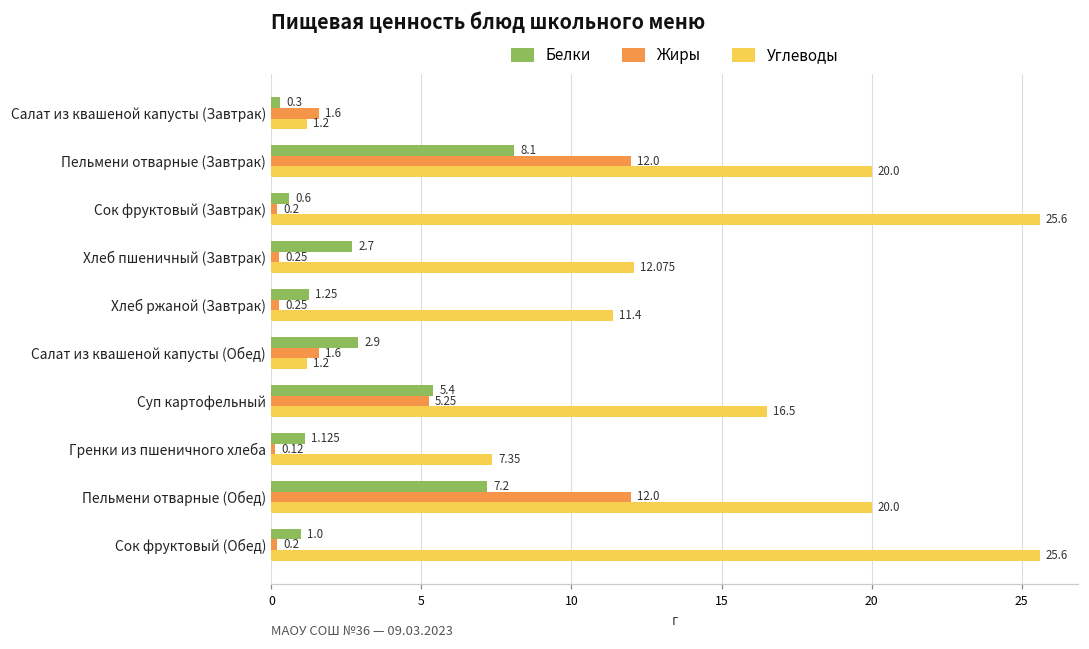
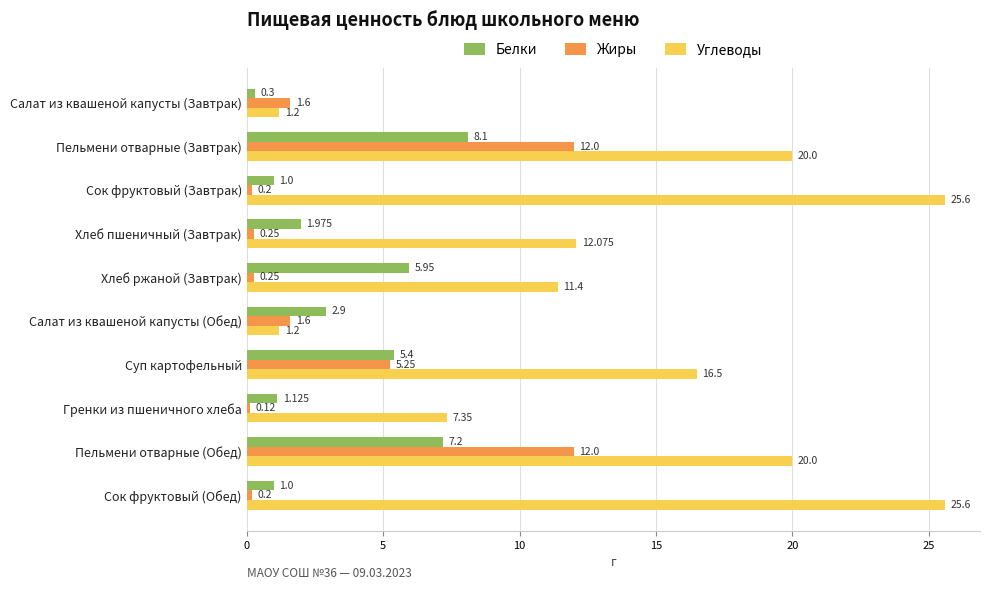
Белки, Сок фруктовый (Завтрак): 0.6 -> 1.0
Белки, Хлеб пшеничный (Завтрак): 2.7 -> 1.975
Белки, Хлеб ржаной (Завтрак): 1.25 -> 5.95
